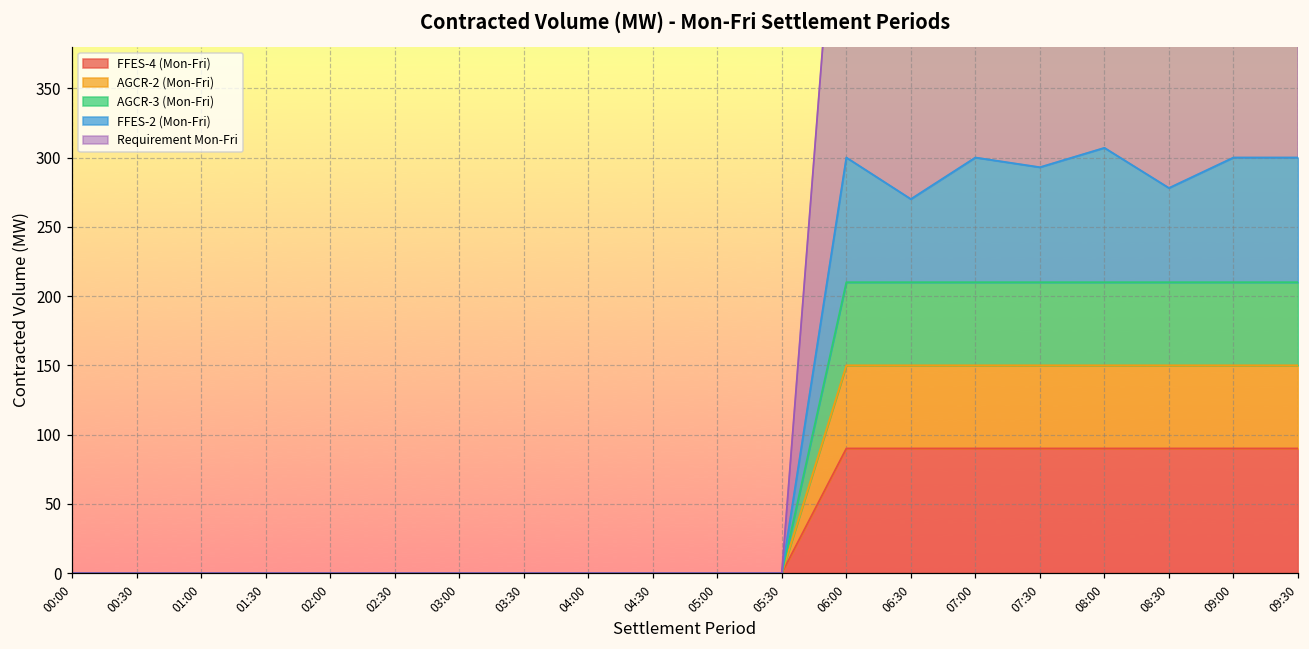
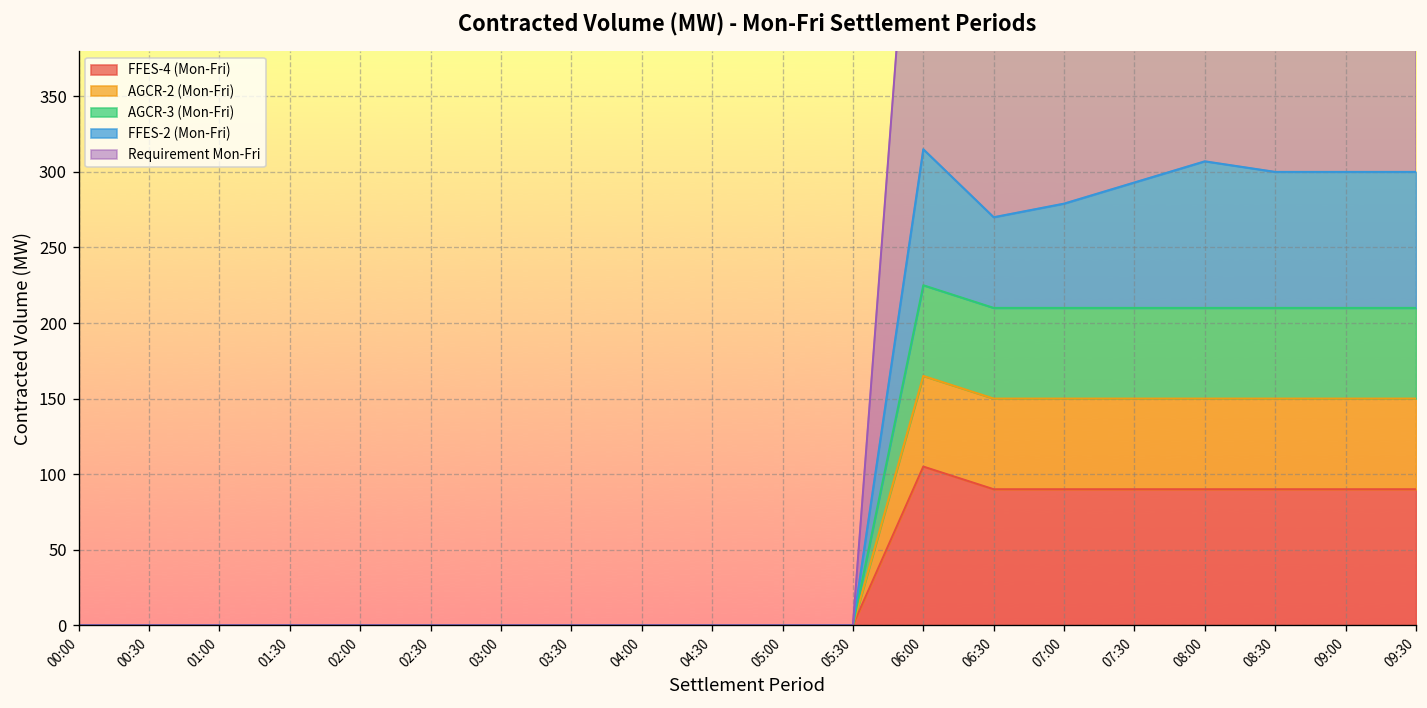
FFES-4 (Mon-Fri), 06:00: 90 -> 105
FFES-2 (Mon-Fri), 07:00: 90 -> 69
FFES-2 (Mon-Fri), 08:30: 68 -> 90
